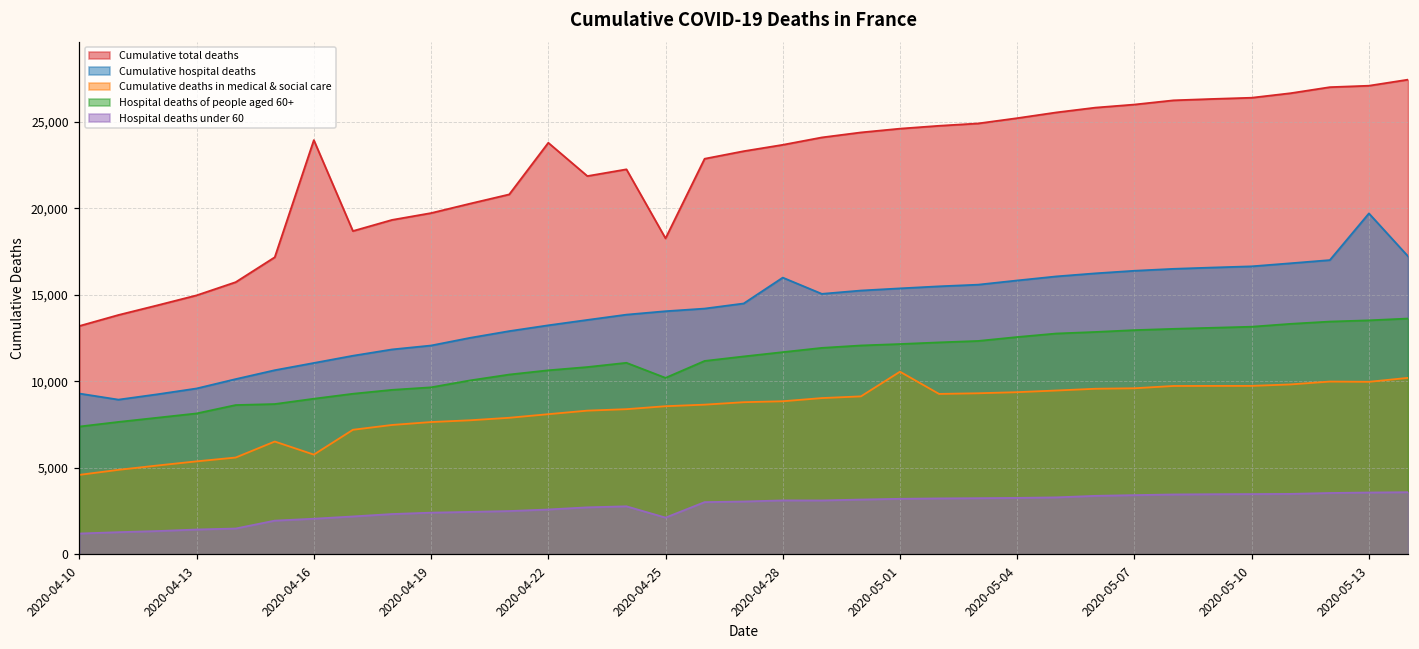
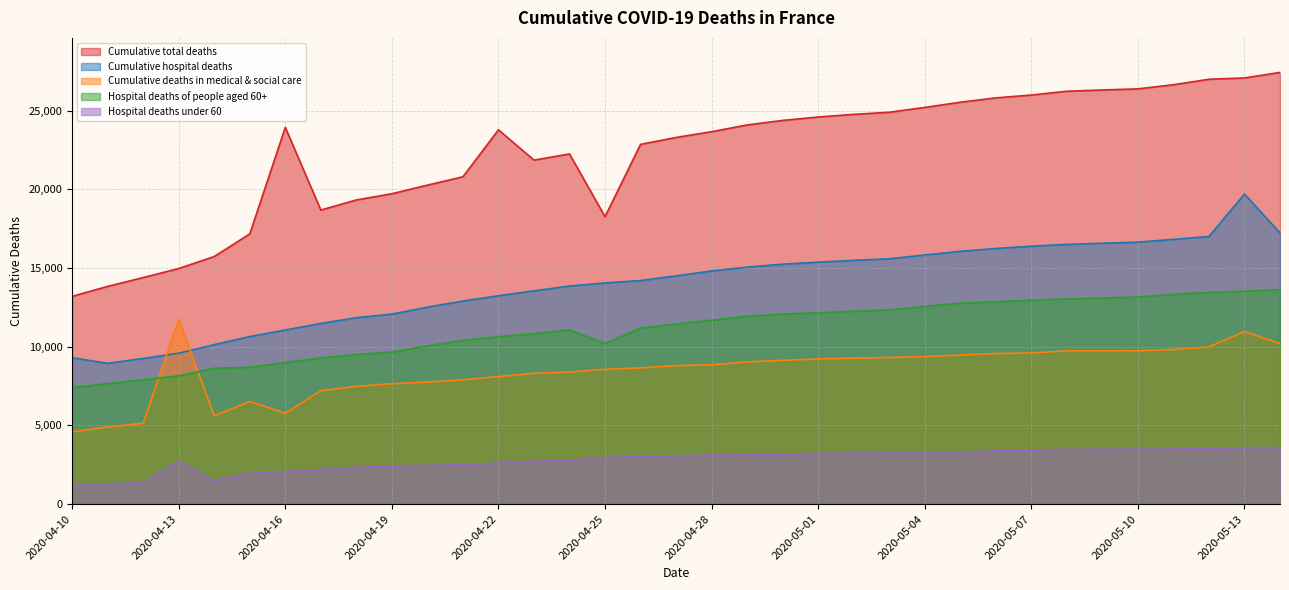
Cumulative deaths in medical & social care, 2020-04-13: 5,400 -> 11,700
Hospital deaths under 60, 2020-04-13: 1,400 -> 2,700
Hospital deaths under 60, 2020-04-25: 2,100 -> 3,000
Cumulative hospital deaths, 2020-04-28: 16,000 -> 14,800
Cumulative deaths in medical & social care, 2020-05-01: 10,600 -> 9,200
Cumulative deaths in medical & social care, 2020-05-13: 10,000 -> 11,000
